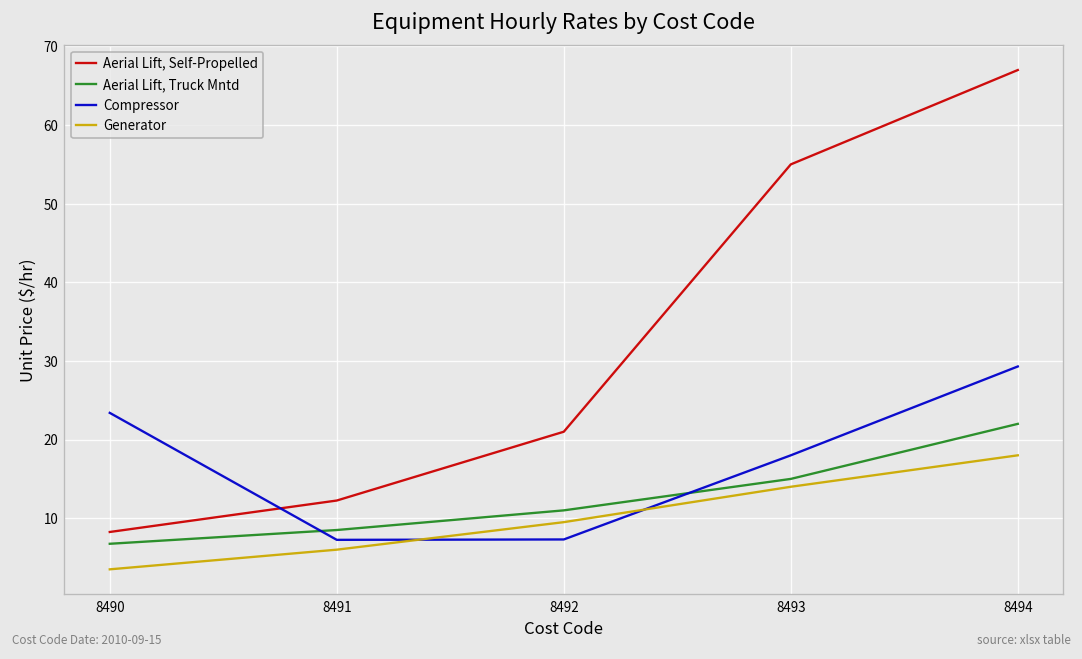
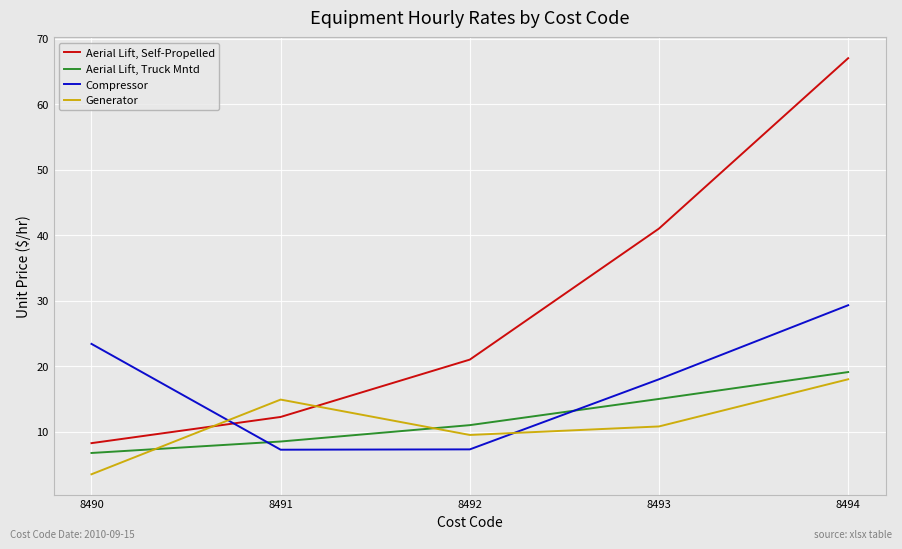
Generator, 8491: 6 -> 15
Aerial Lift, Self-Propelled, 8493: 55 -> 41
Generator, 8493: 14 -> 11
Aerial Lift, Truck Mntd, 8494: 22 -> 19
